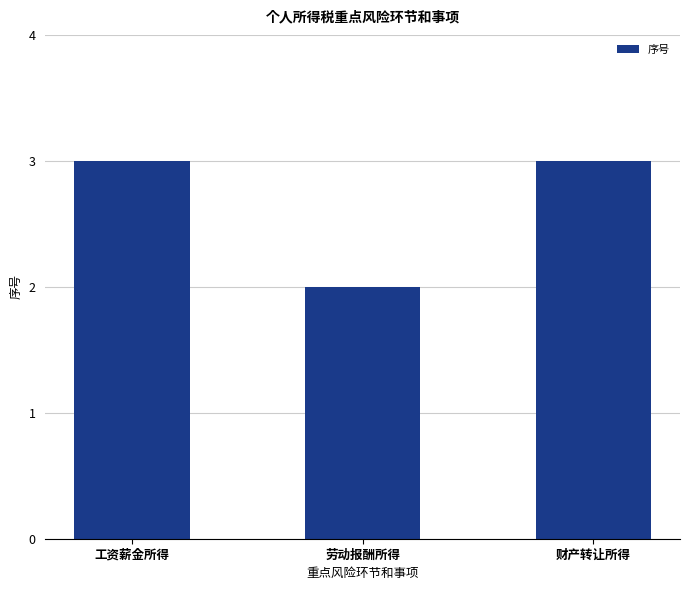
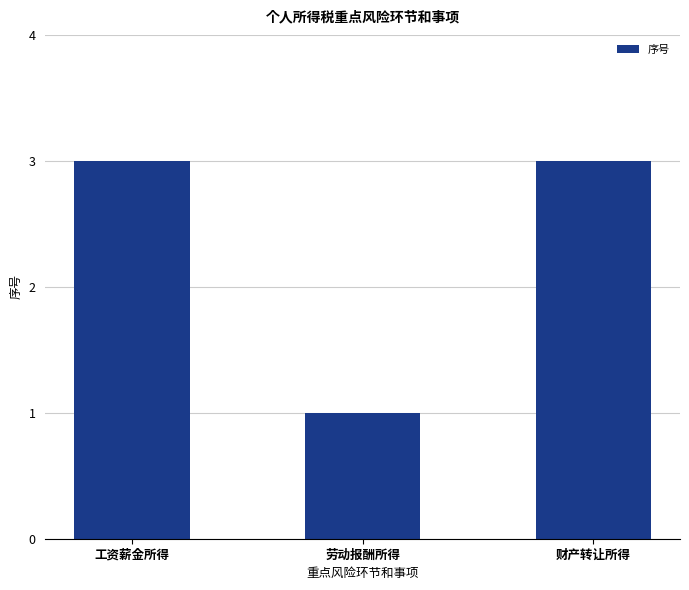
劳动报酬所得: 2 -> 1
